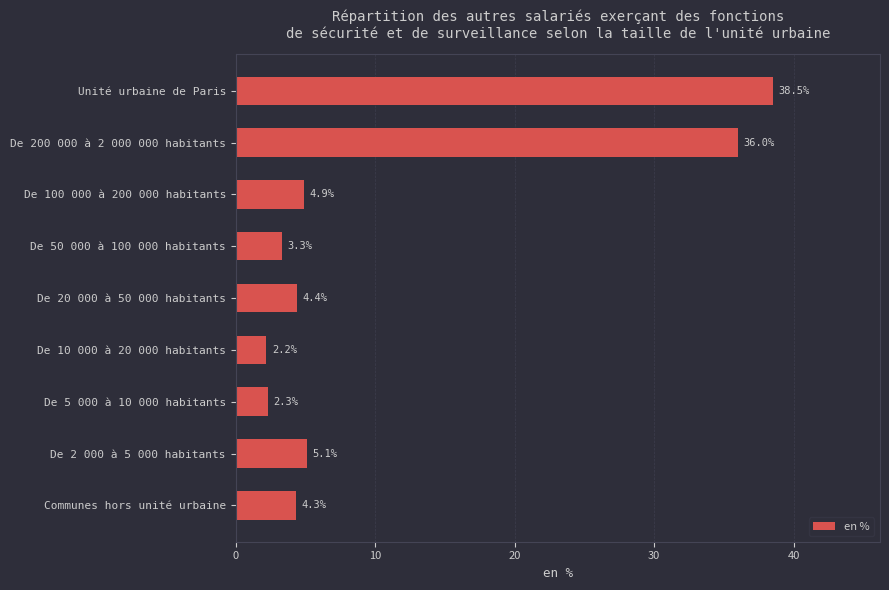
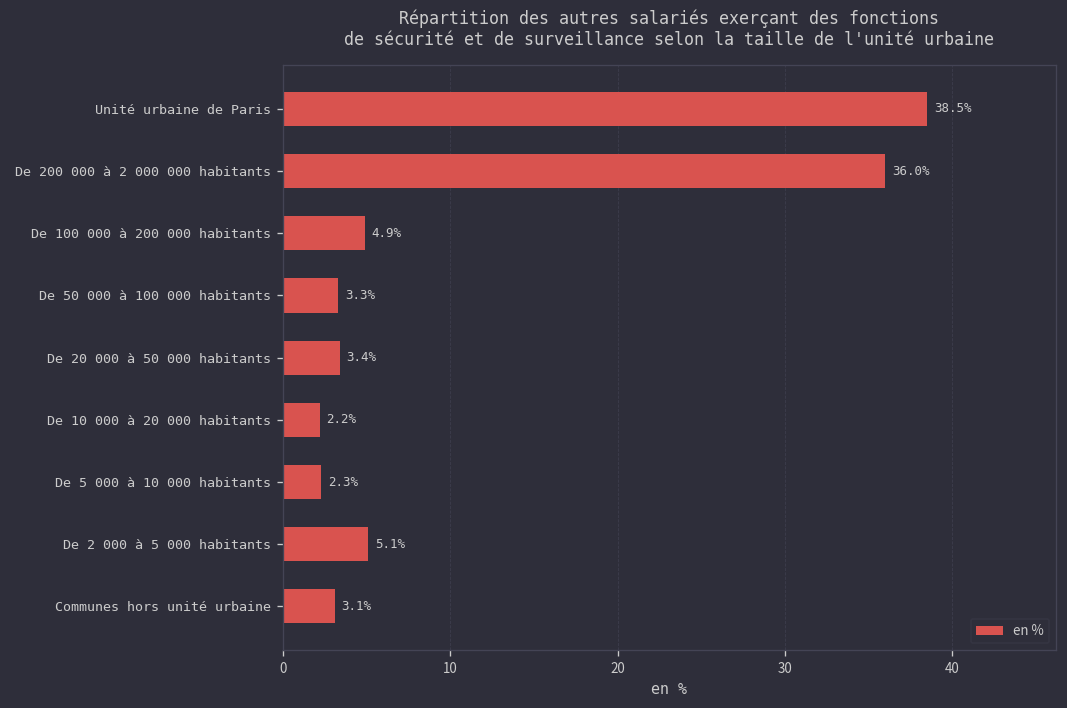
De 20 000 à 50 000 habitants: 4.4% -> 3.4%
Communes hors unité urbaine: 4.3% -> 3.1%
